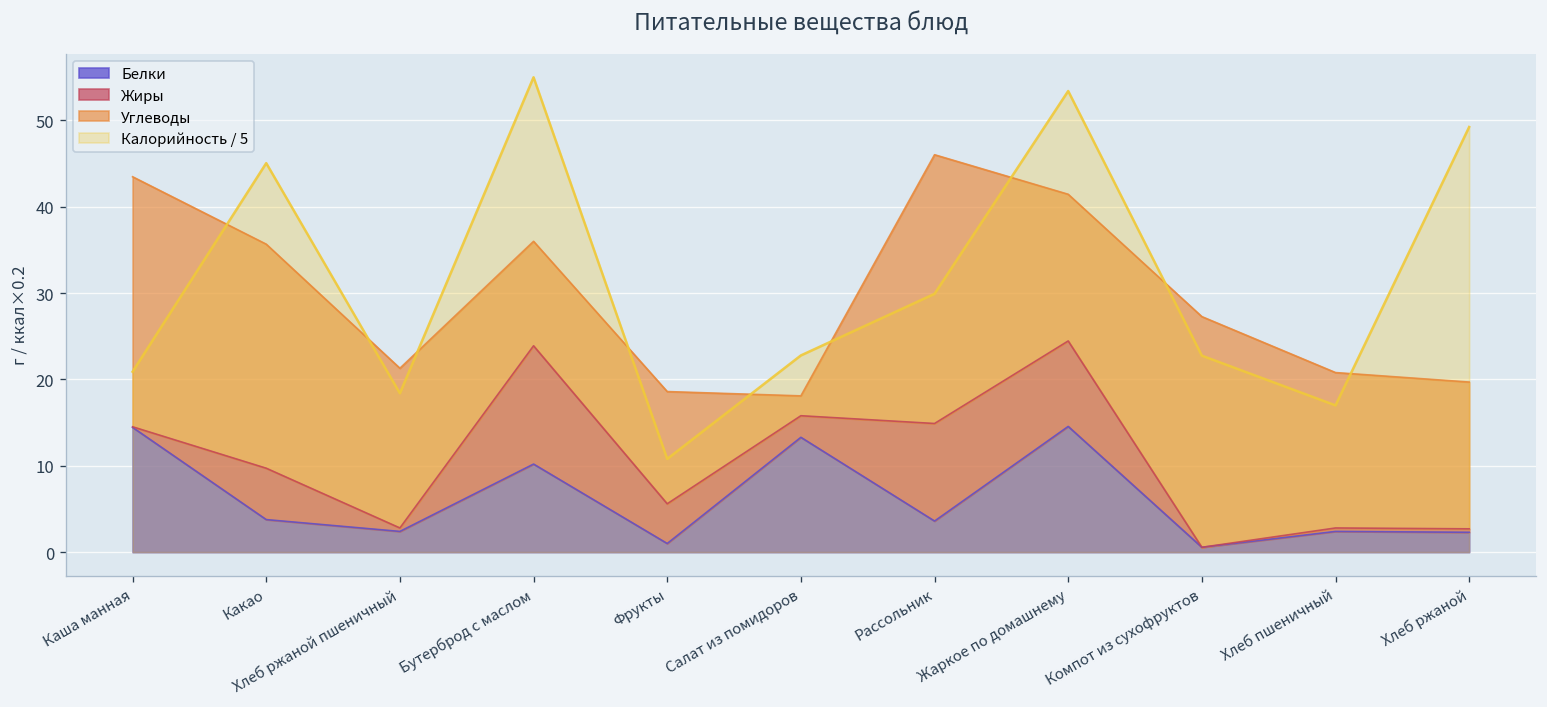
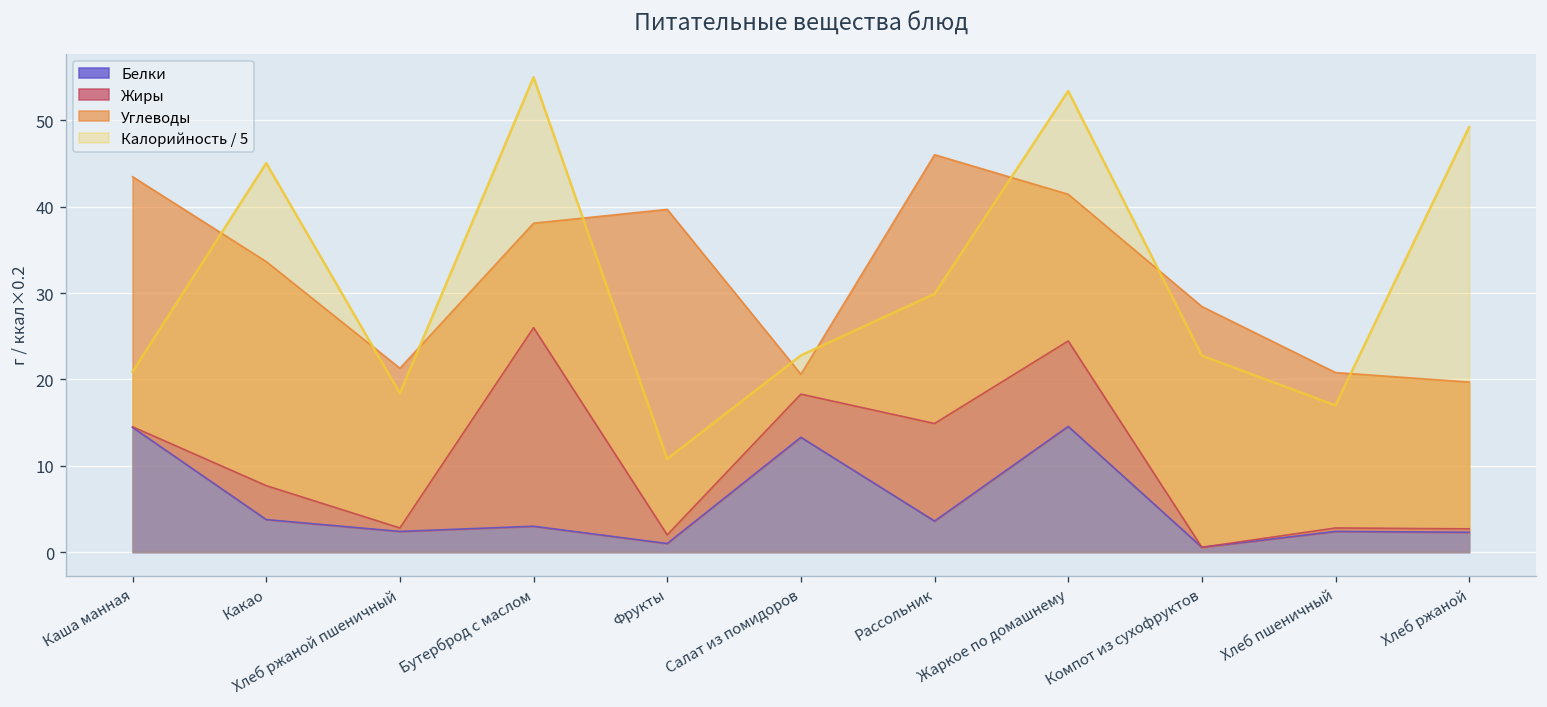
Жиры, Какао: 6 -> 4
Белки, Бутерброд с маслом: 10 -> 3
Жиры, Бутерброд с маслом: 14 -> 23
Жиры, Фрукты: 5 -> 1
Углеводы, Фрукты: 13 -> 38
Жиры, Салат из помидоров: 3 -> 5
Углеводы, Компот из сухофруктов: 27 -> 28
